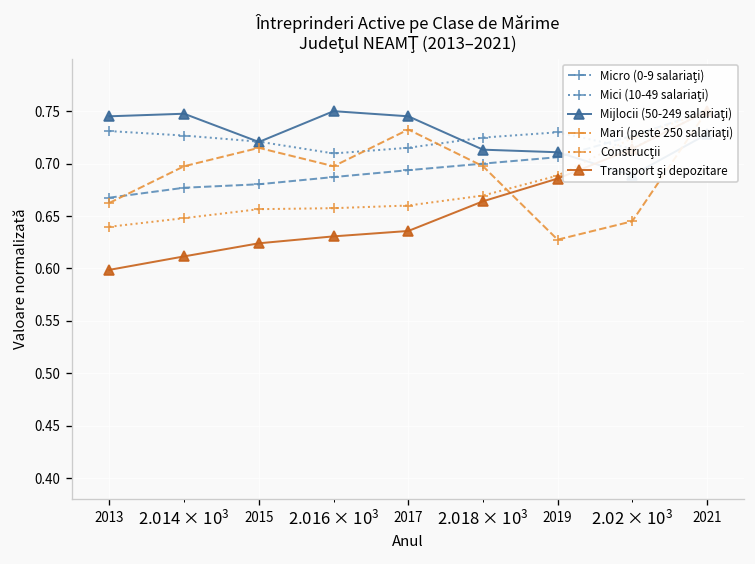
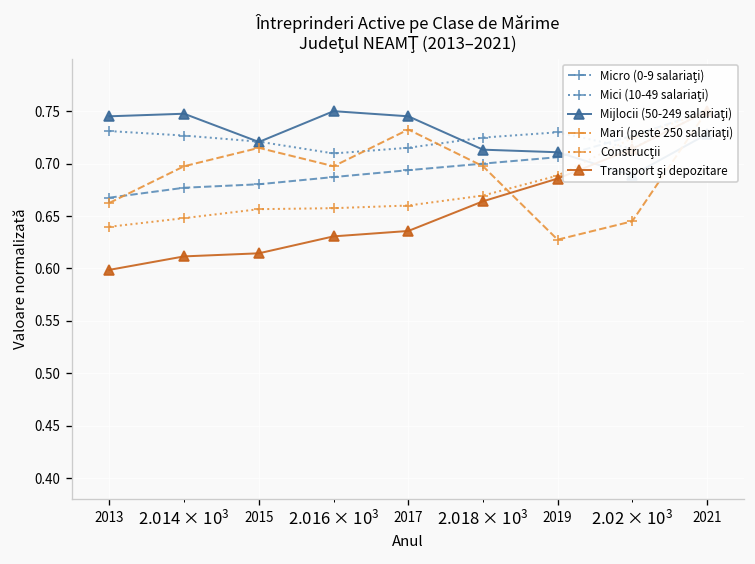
Transport şi depozitare, 2015: 0.62 -> 0.61
